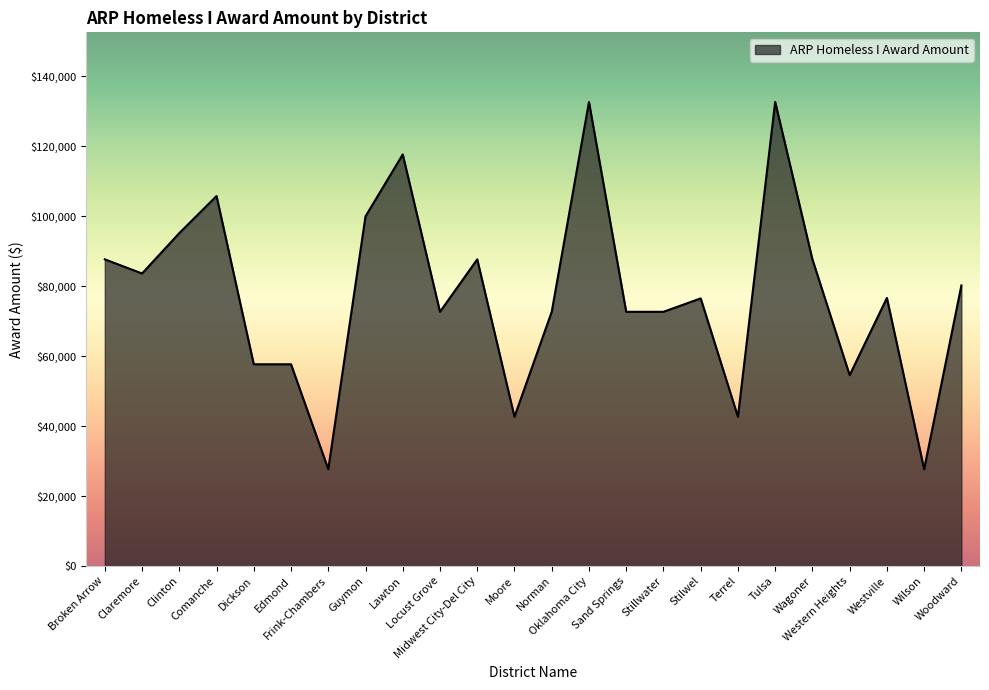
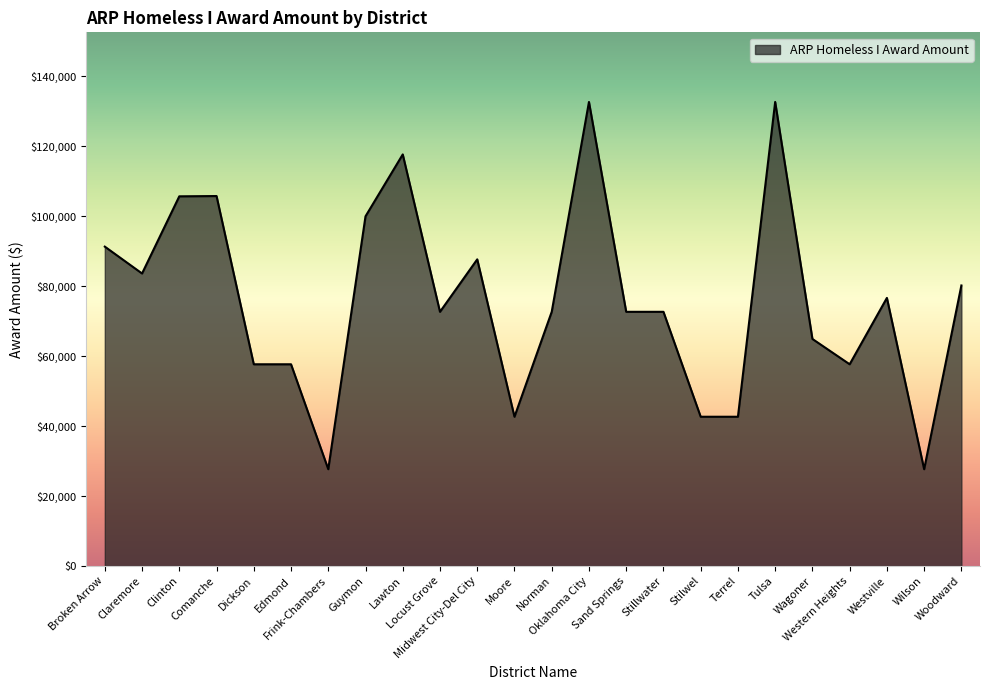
Broken Arrow: $88,000 -> $91,000
Clinton: $95,000 -> $106,000
Stilwel: $77,000 -> $43,000
Wagoner: $88,000 -> $65,000
Western Heights: $55,000 -> $58,000
